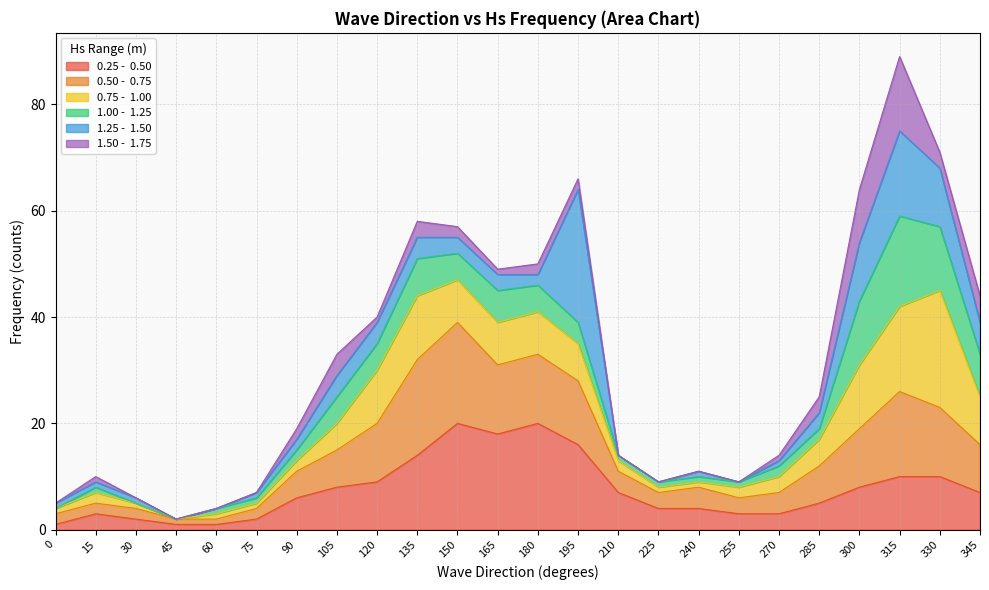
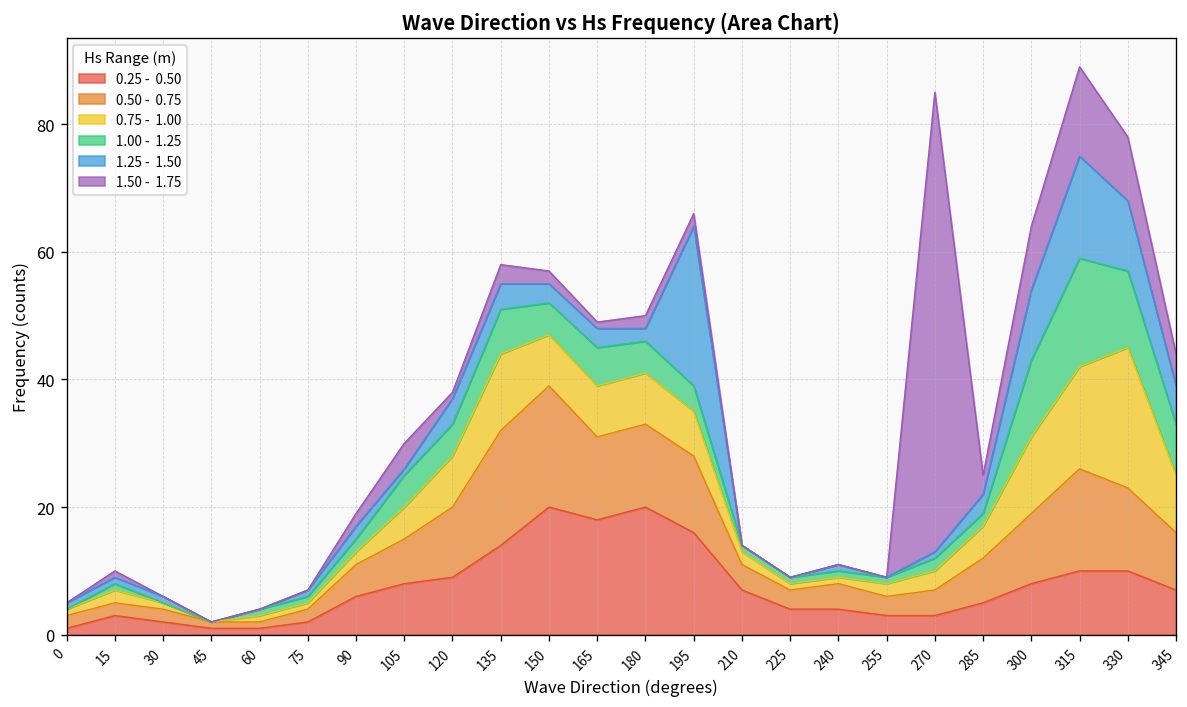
1.25 - 1.50, 105: 4 -> 1
0.75 - 1.00, 120: 10 -> 8
1.50 - 1.75, 270: 1 -> 72
1.50 - 1.75, 330: 3 -> 10
